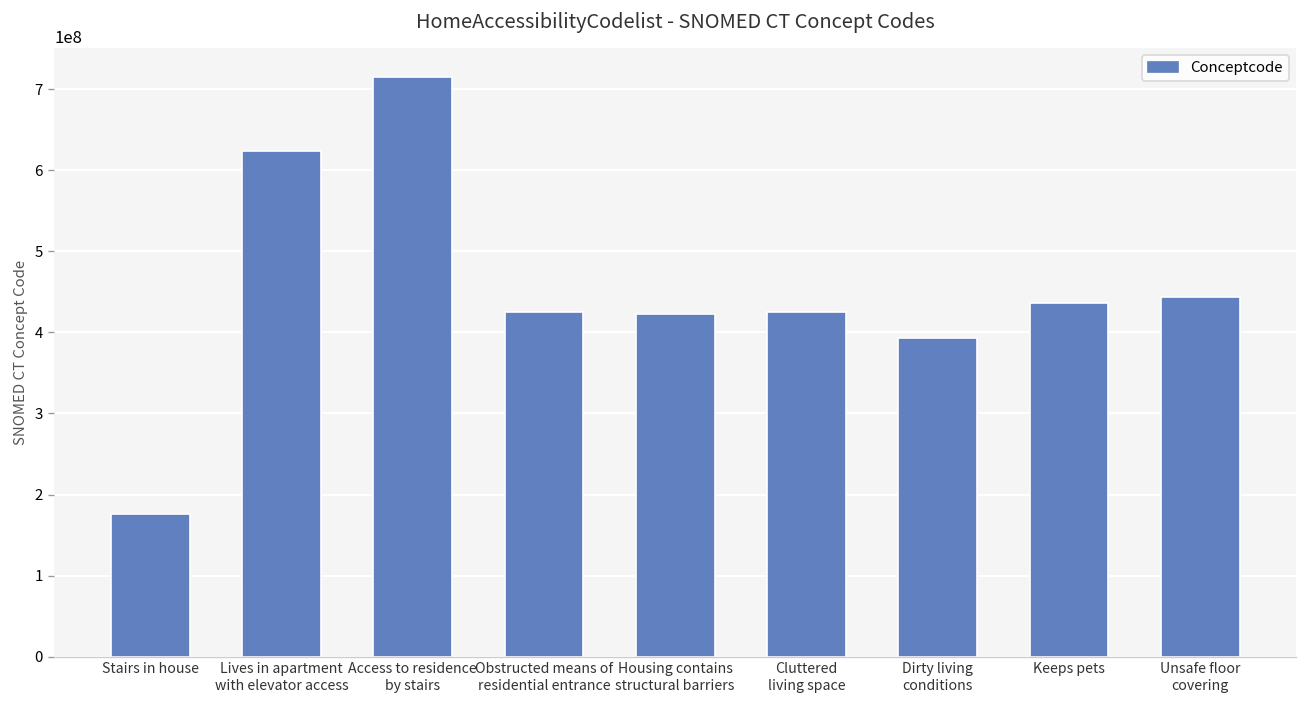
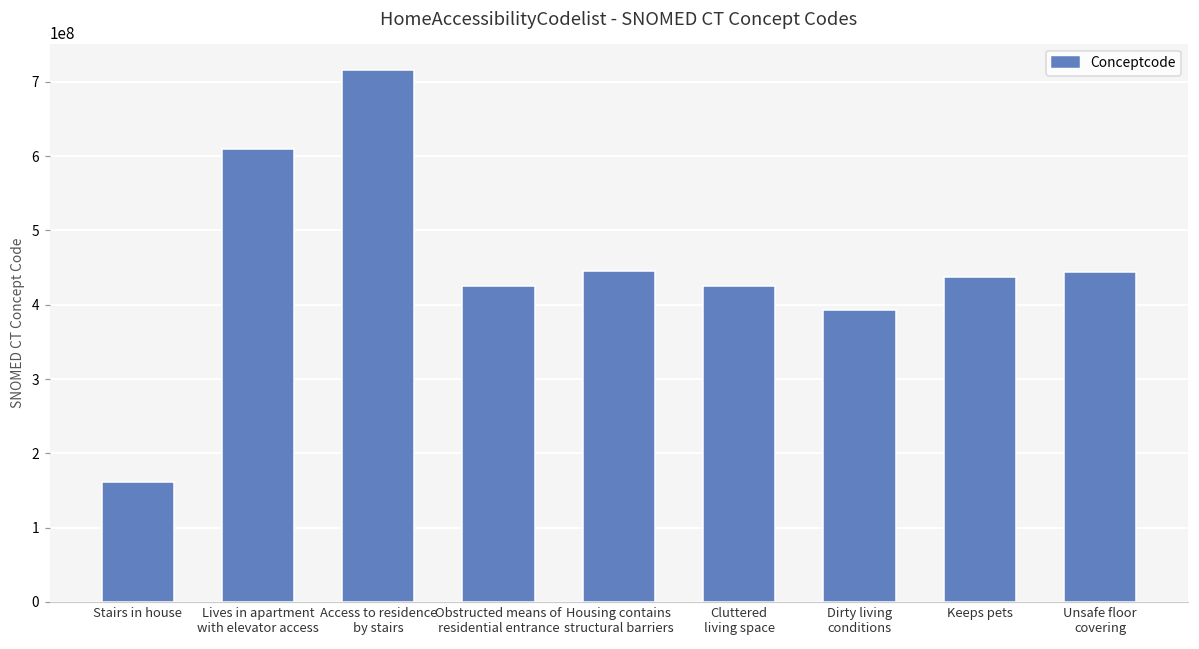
Stairs in house: 180000000 -> 160000000
Lives in apartment with elevator access: 620000000 -> 610000000
Housing contains structural barriers: 420000000 -> 440000000
